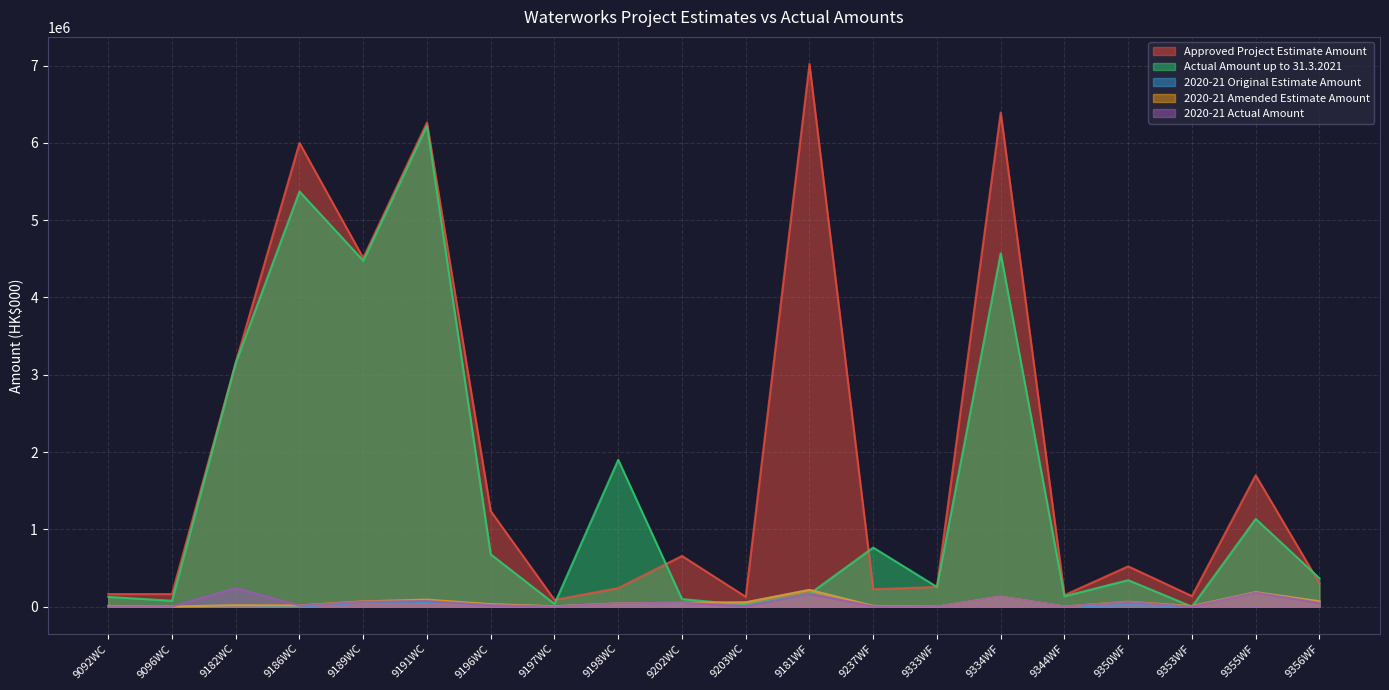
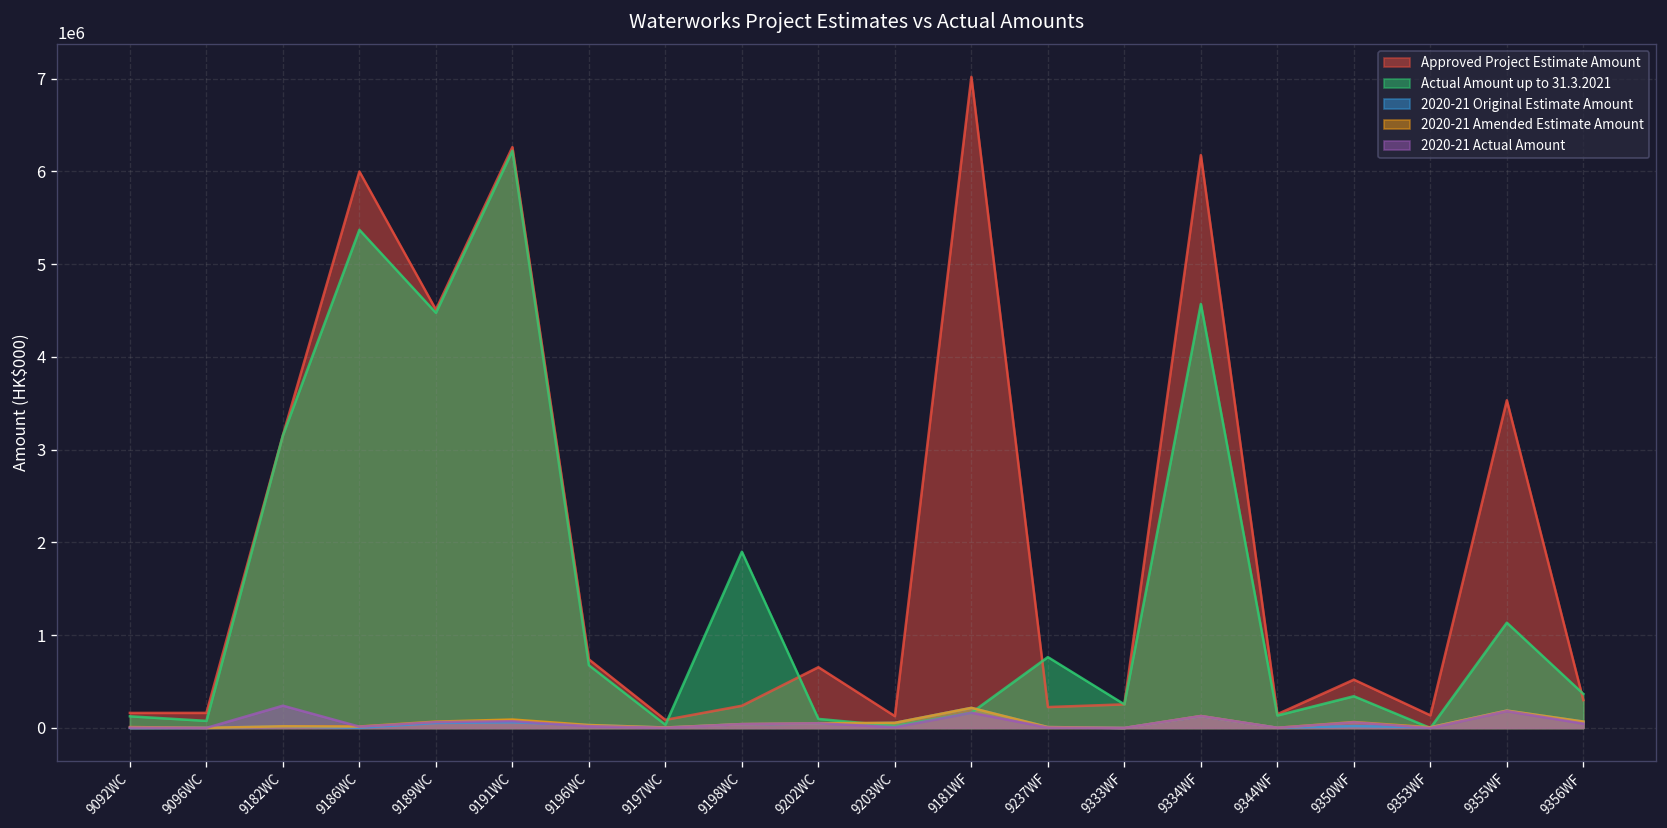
Approved Project Estimate Amount, 9196WC: 1200000 -> 700000
Approved Project Estimate Amount, 9334WF: 6400000 -> 6200000
Approved Project Estimate Amount, 9355WF: 1700000 -> 3500000
